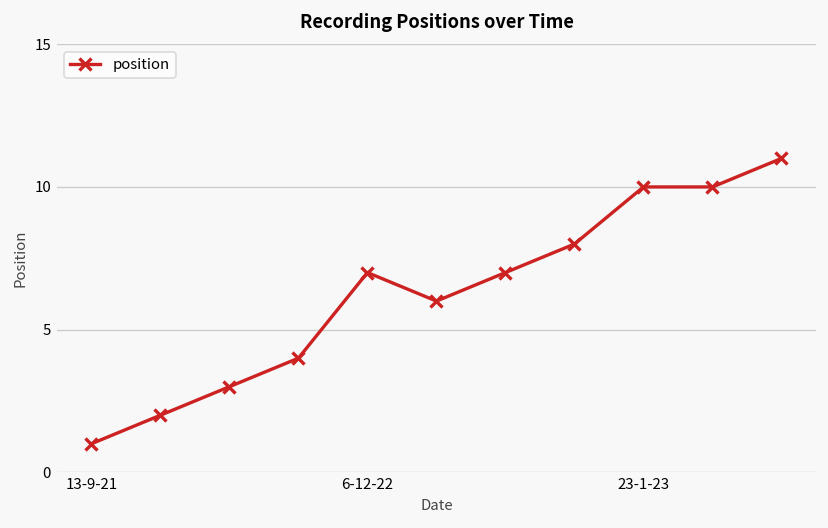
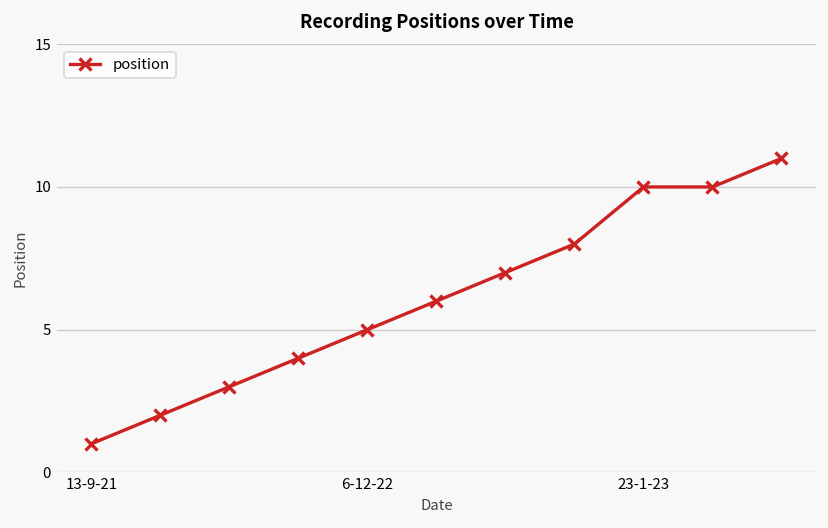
6-12-22: 7 -> 5
